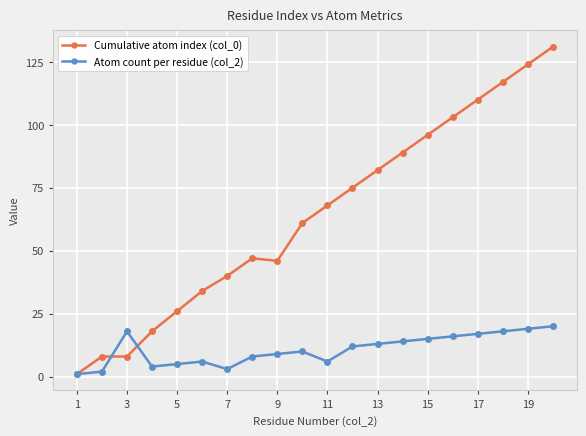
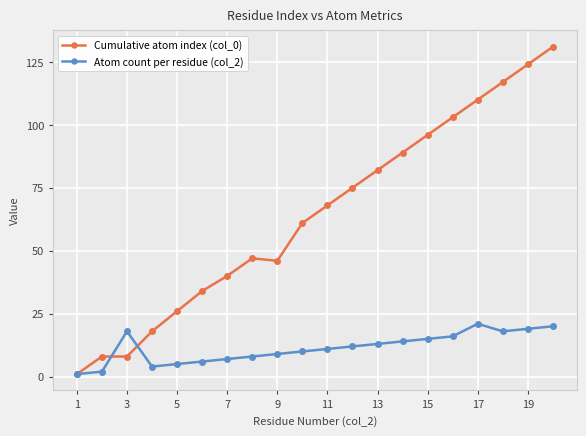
Atom count per residue (col_2), 7: 3 -> 7
Atom count per residue (col_2), 11: 6 -> 11
Atom count per residue (col_2), 17: 17 -> 21
